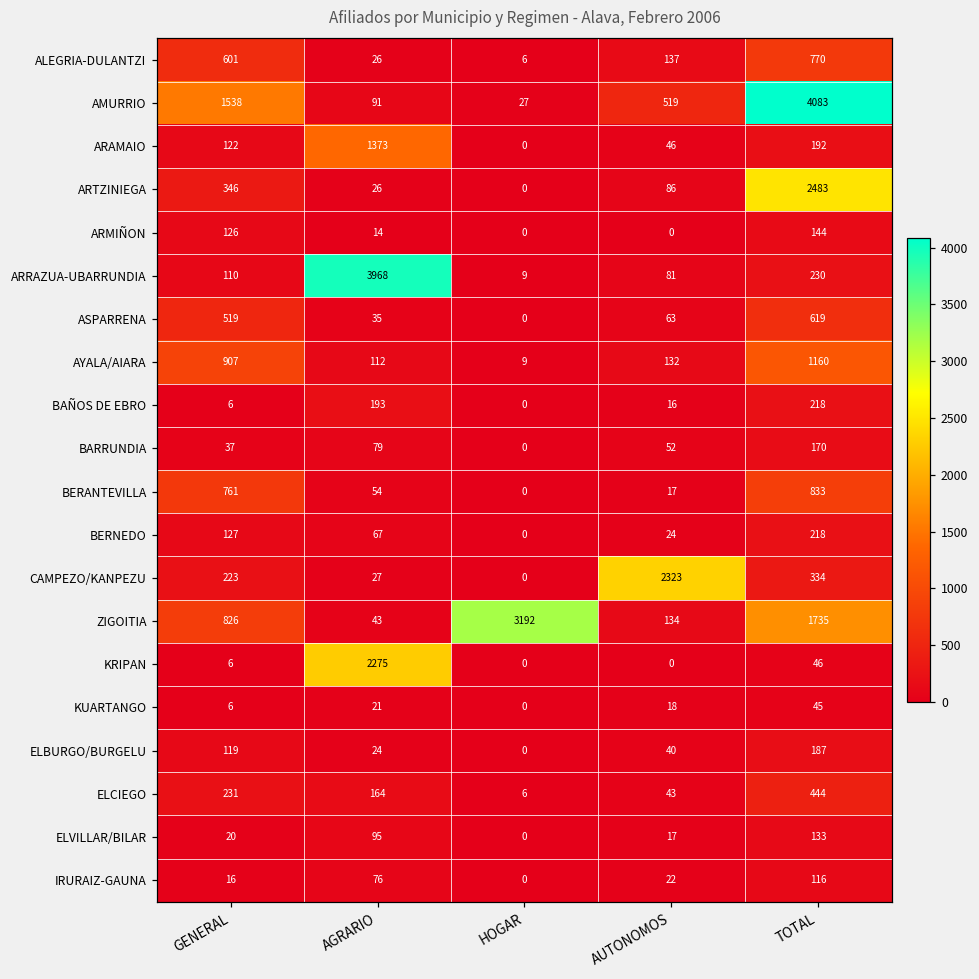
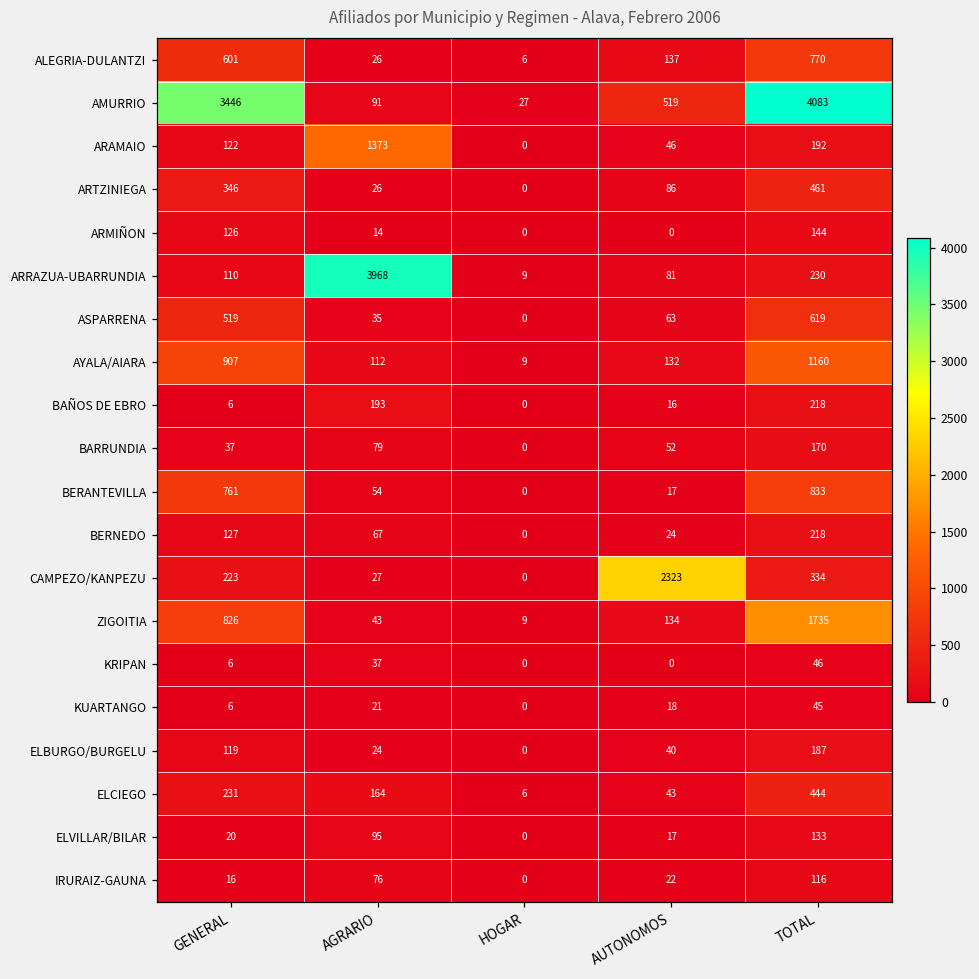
AMURRIO, GENERAL: 1538 -> 3446
ARTZINIEGA, TOTAL: 2483 -> 461
ZIGOITIA, HOGAR: 3192 -> 9
KRIPAN, AGRARIO: 2275 -> 37
